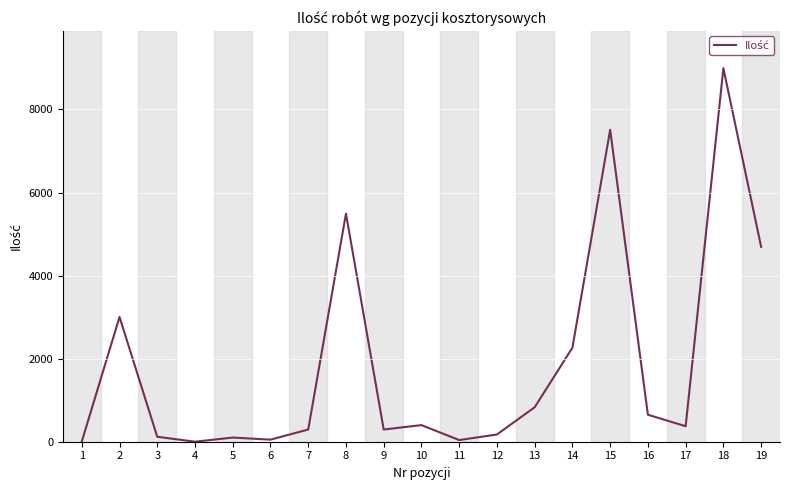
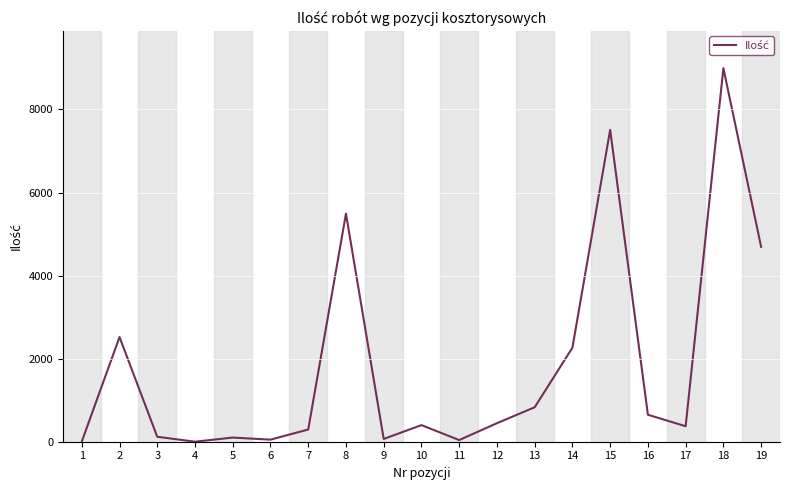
2: 3000 -> 2500
9: 300 -> 100
12: 200 -> 400
